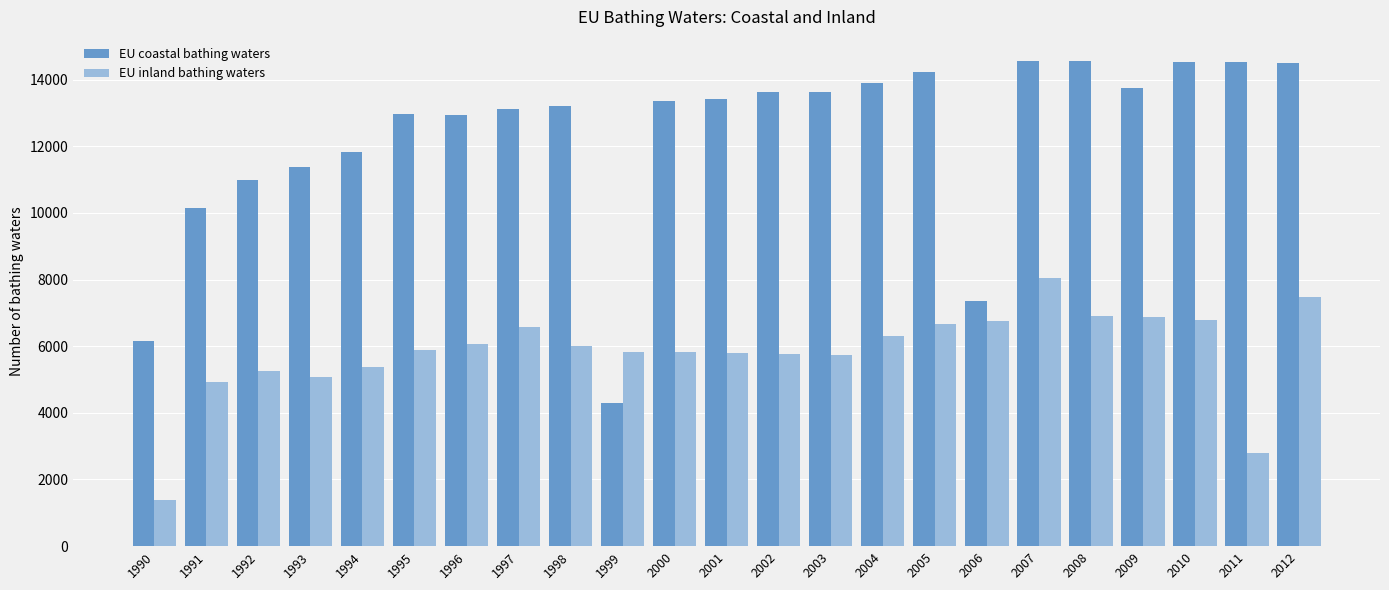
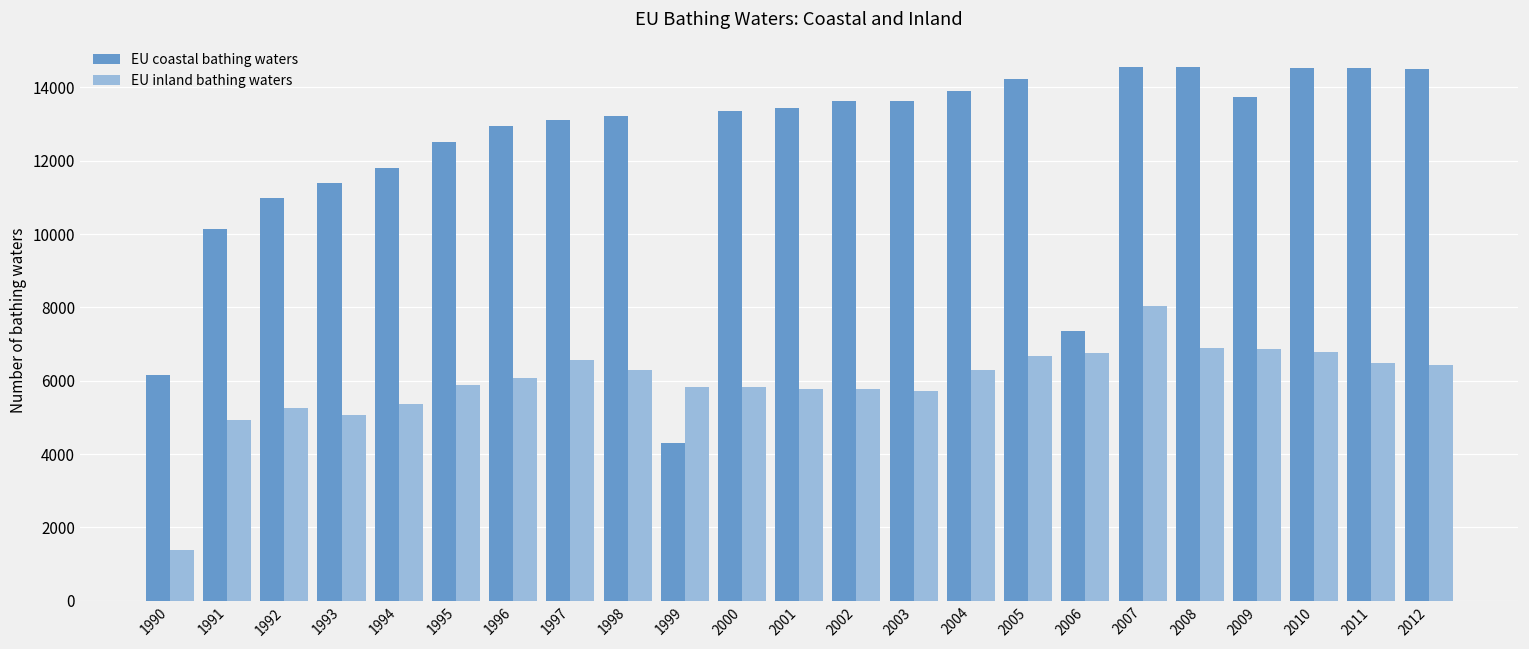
EU coastal bathing waters, 1995: 13000 -> 12500
EU inland bathing waters, 1998: 6000 -> 6300
EU inland bathing waters, 2011: 2800 -> 6500
EU inland bathing waters, 2012: 7500 -> 6400
